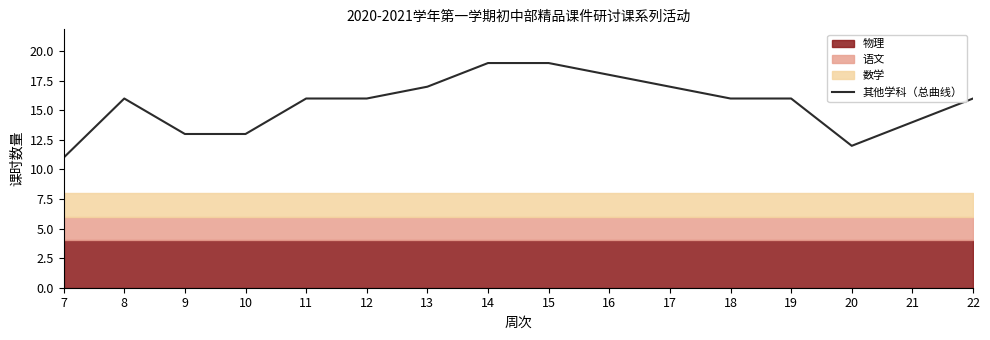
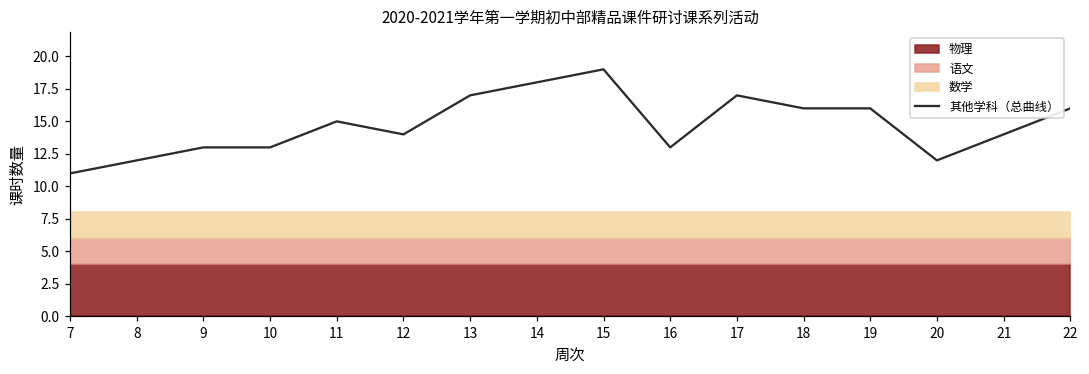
其他学科（总曲线）, 8: 16.0 -> 12.0
其他学科（总曲线）, 11: 16.0 -> 15.0
其他学科（总曲线）, 12: 16.0 -> 14.0
其他学科（总曲线）, 14: 19.0 -> 18.0
其他学科（总曲线）, 16: 18.0 -> 13.0
